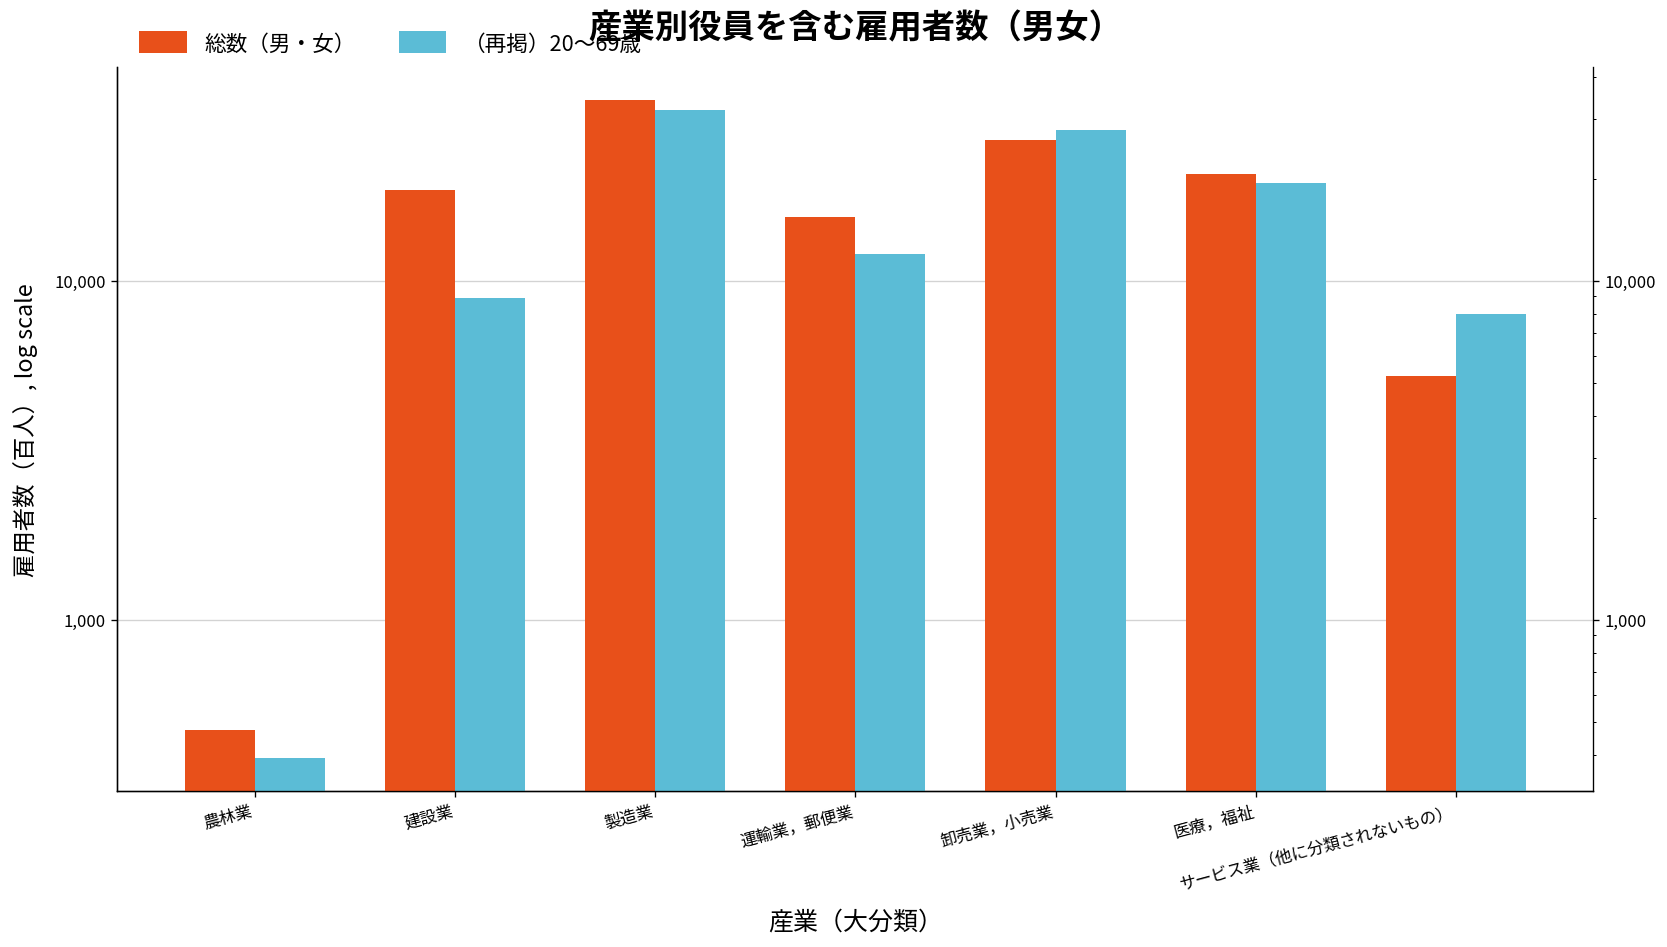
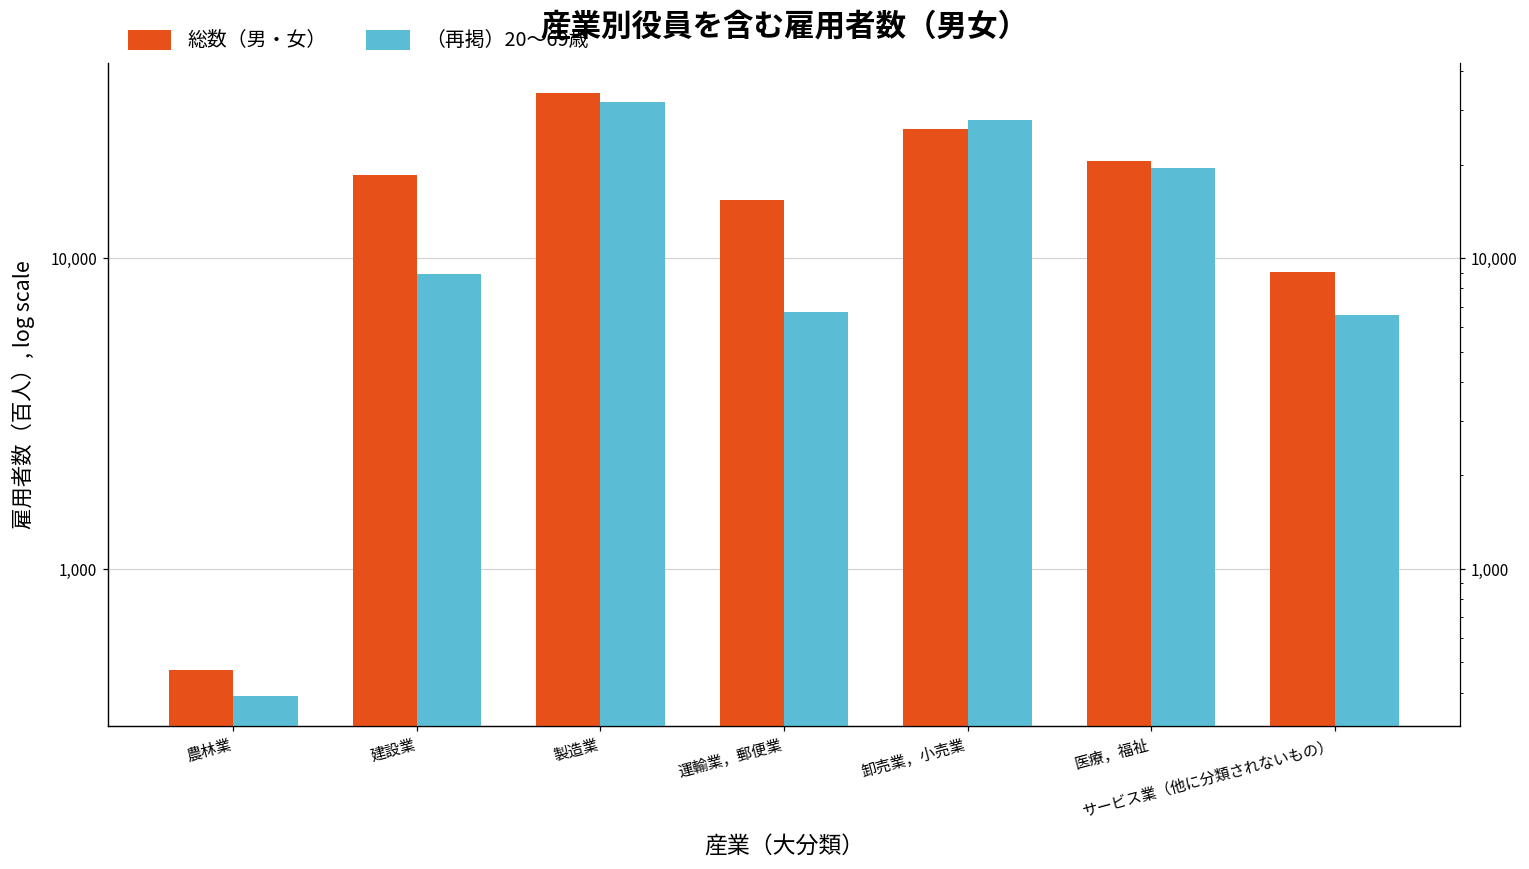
（再掲）20～69歳, 運輸業，郵便業: 12,000 -> 6,700
総数（男・女）, サービス業（他に分類されないもの）: 5,300 -> 9,000
（再掲）20～69歳, サービス業（他に分類されないもの）: 8,000 -> 6,600
